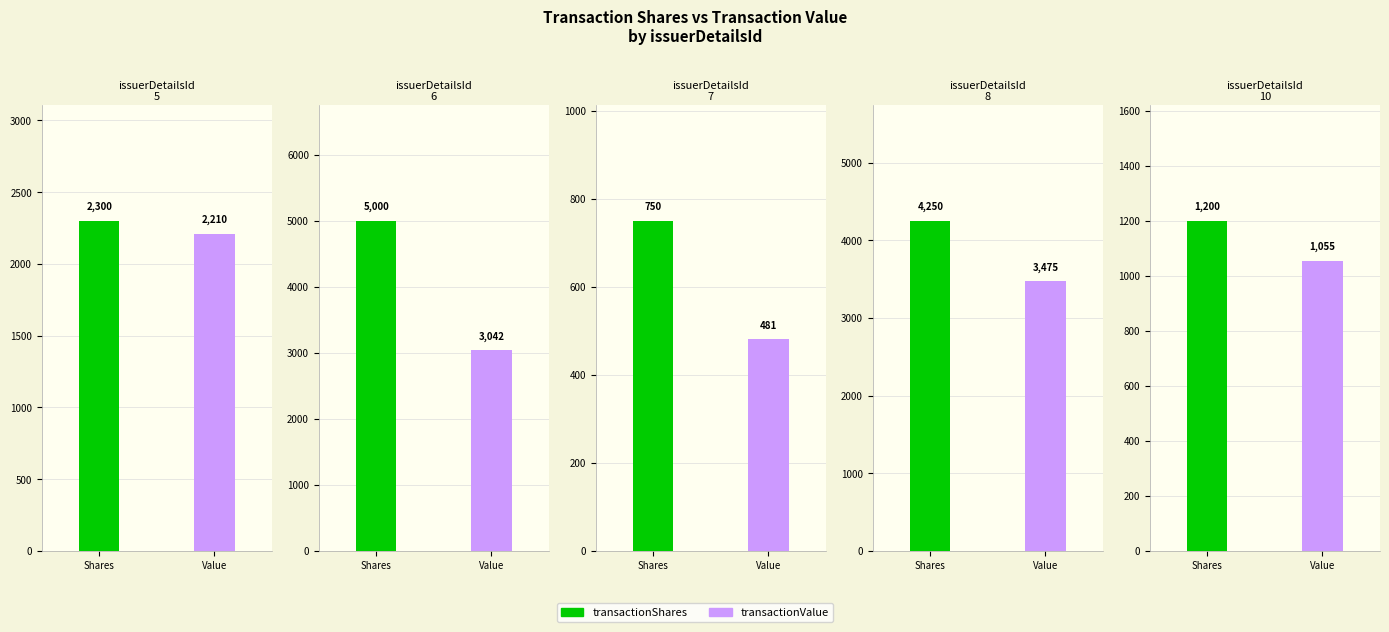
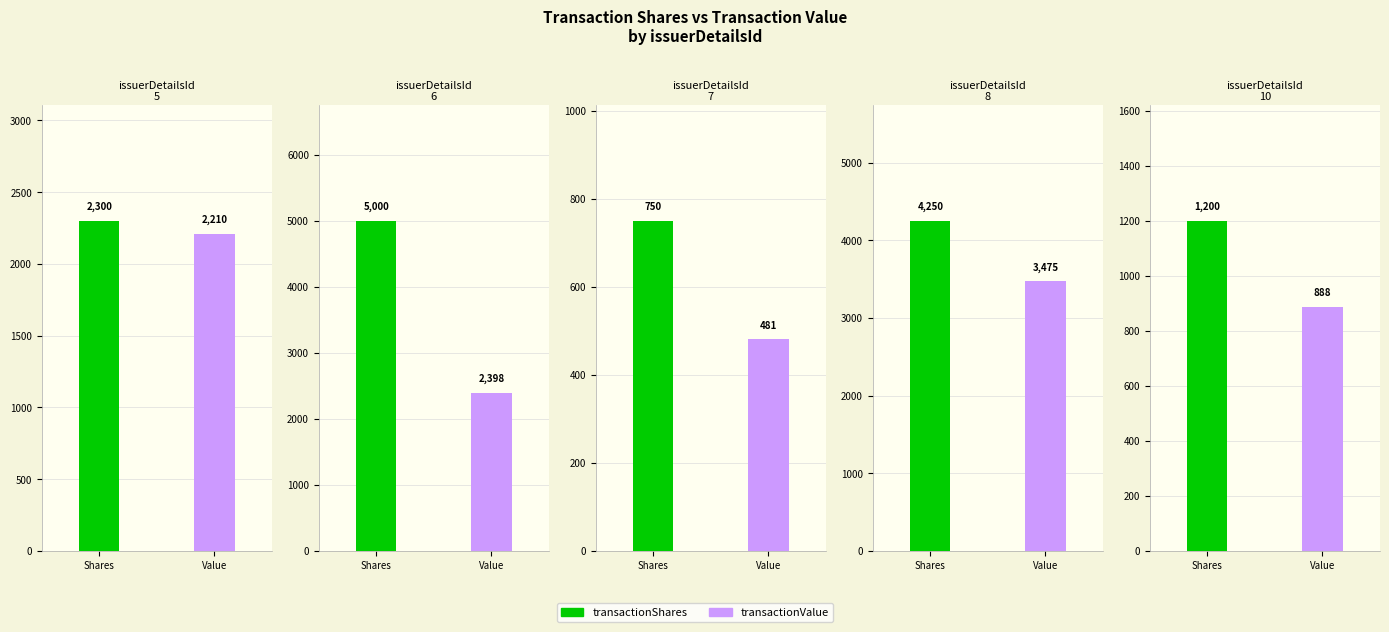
issuerDetailsId 6, Value: 3,042 -> 2,398
issuerDetailsId 10, Value: 1,055 -> 888
